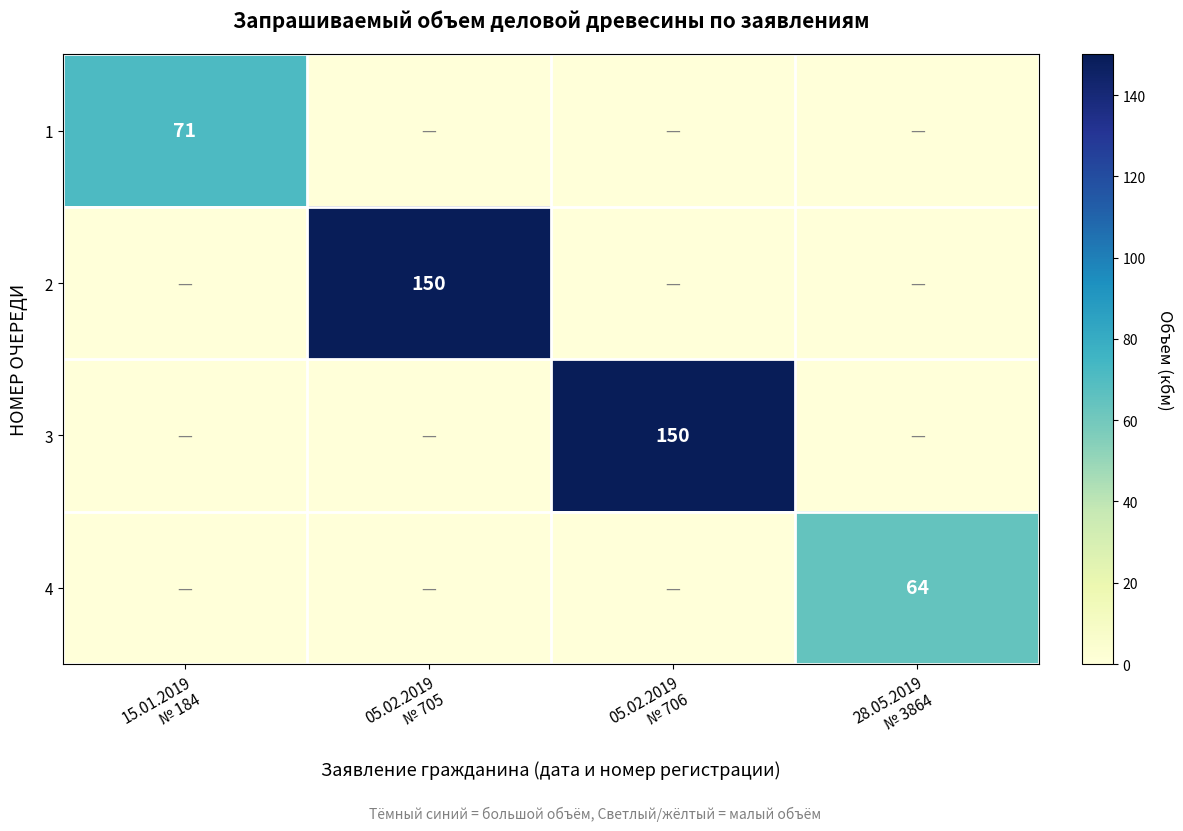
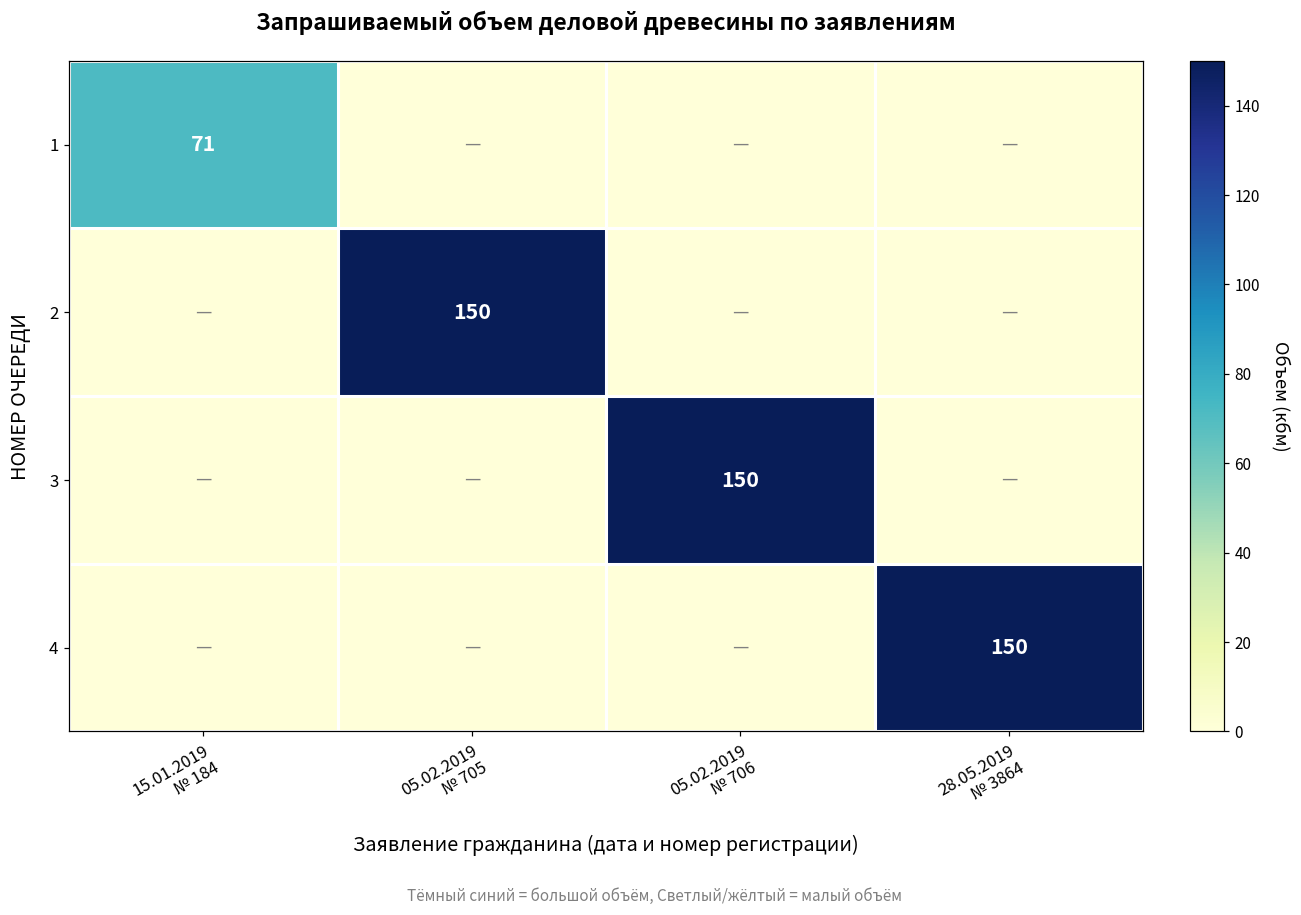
4, 28.05.2019 № 3864: 64 -> 150
